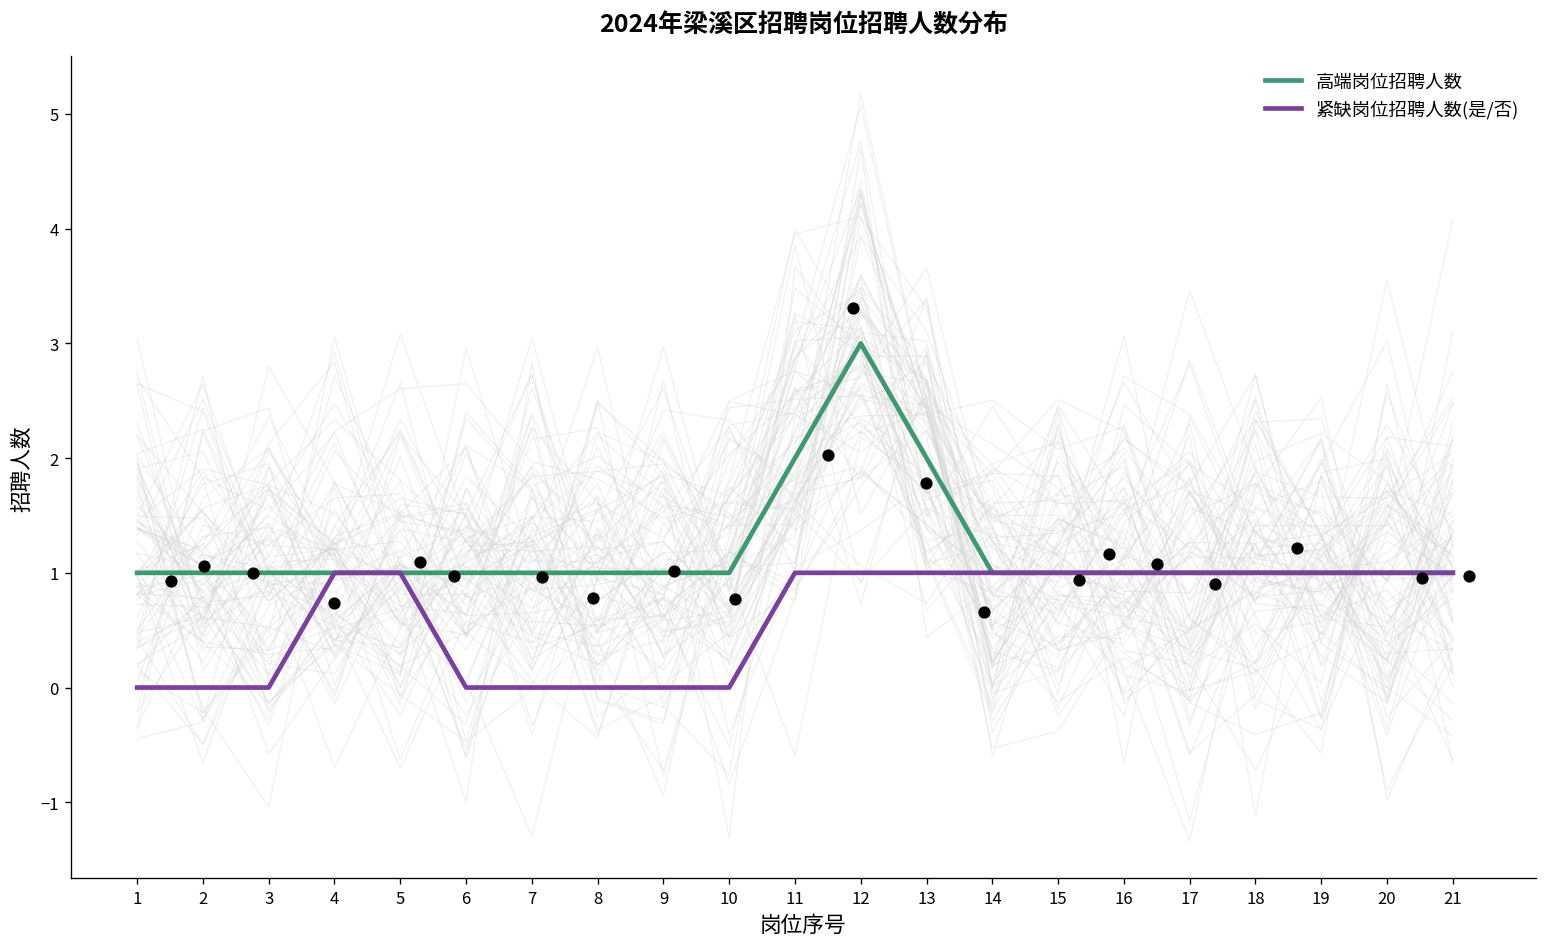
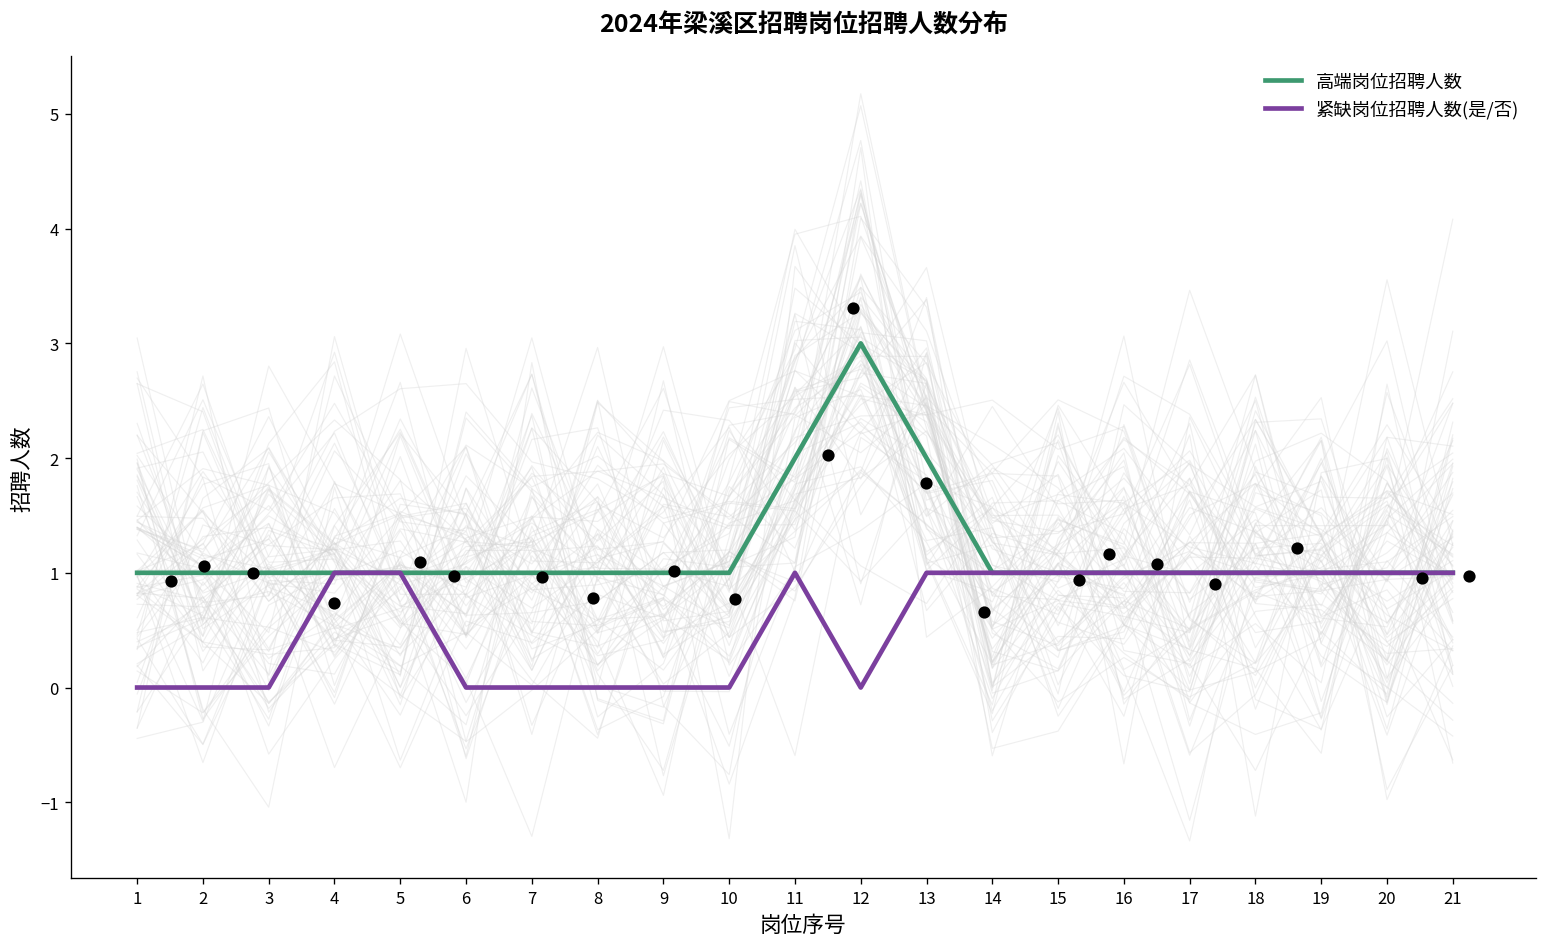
紧缺岗位招聘人数(是/否), 12: 1 -> 0
